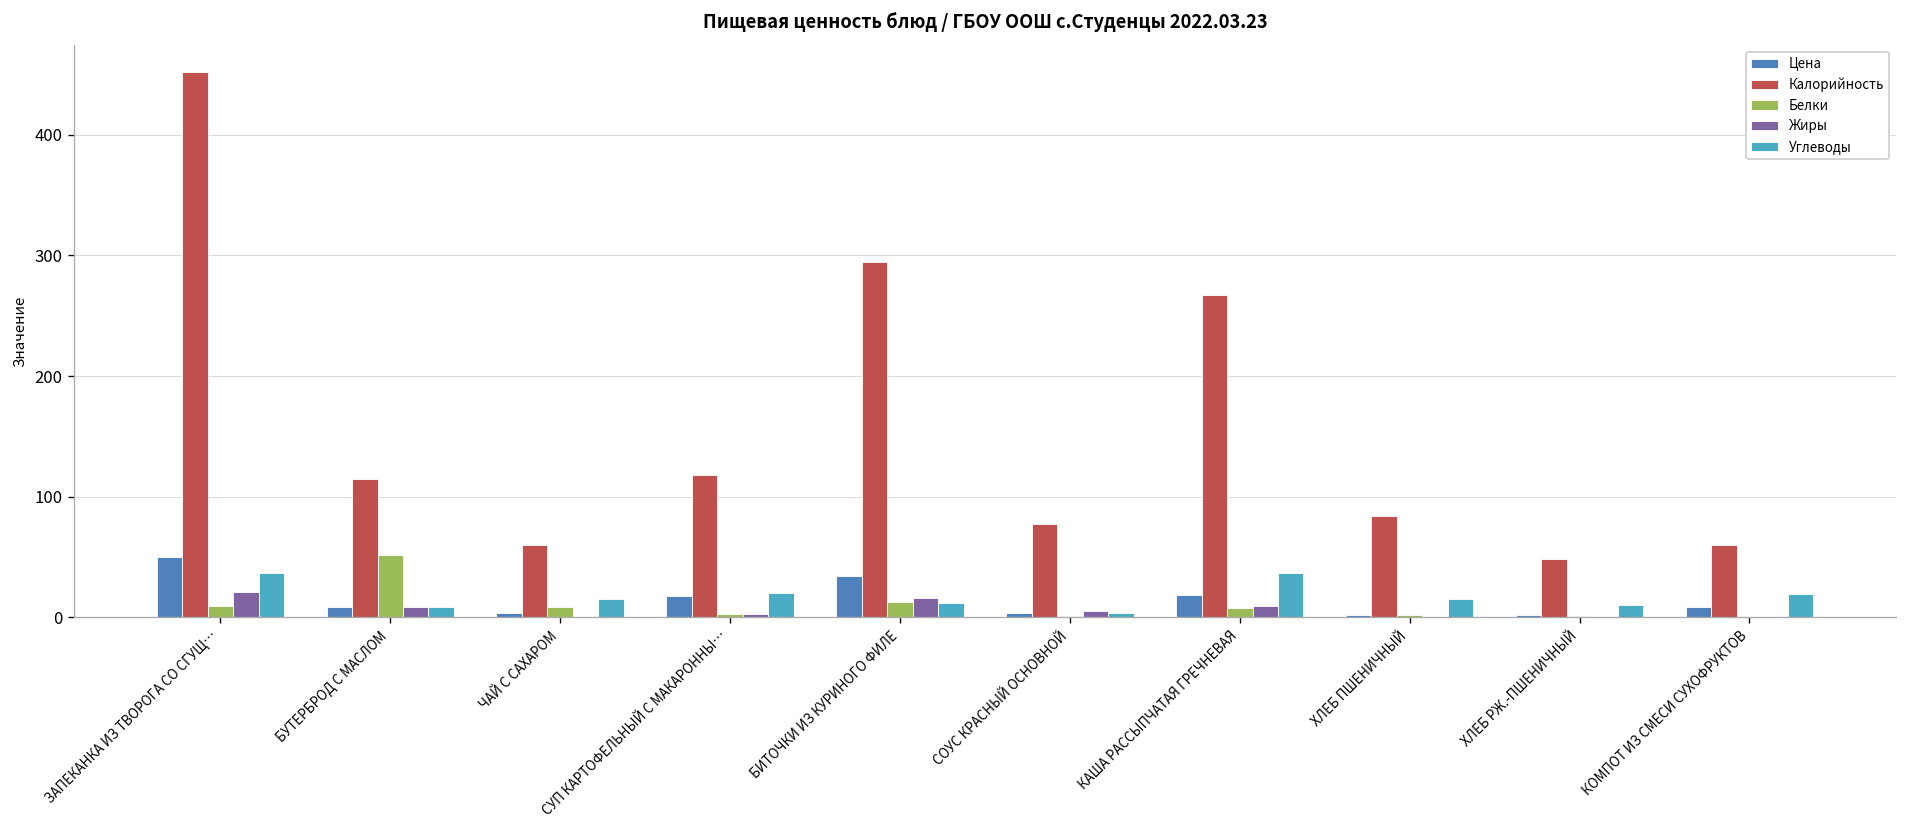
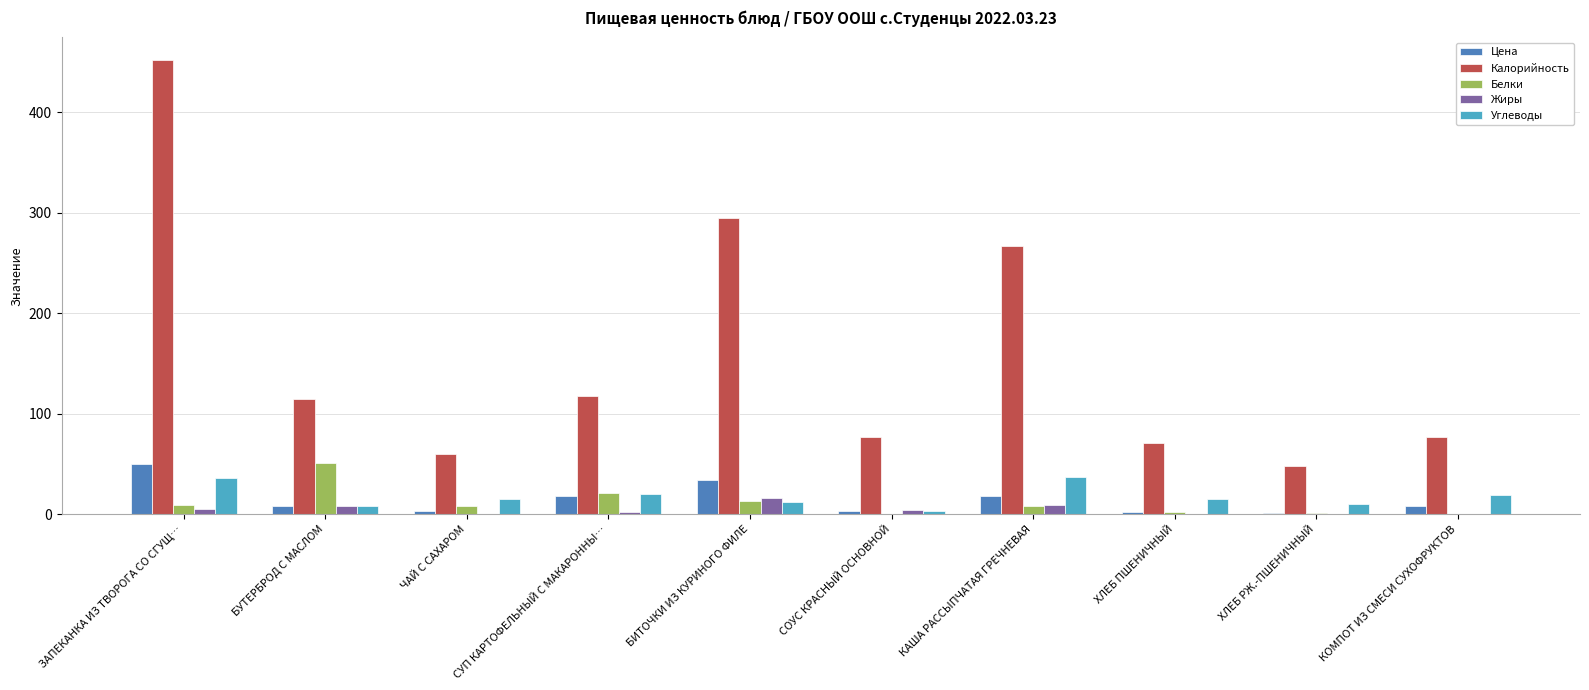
Жиры, ЗАПЕКАНКА ИЗ ТВОРОГА СО СГУЩ…: 21 -> 5
Белки, СУП КАРТОФЕЛЬНЫЙ С МАКАРОННЫ…: 3 -> 21
Калорийность, ХЛЕБ ПШЕНИЧНЫЙ: 84 -> 71
Калорийность, КОМПОТ ИЗ СМЕСИ СУХОФРУКТОВ: 60 -> 77
